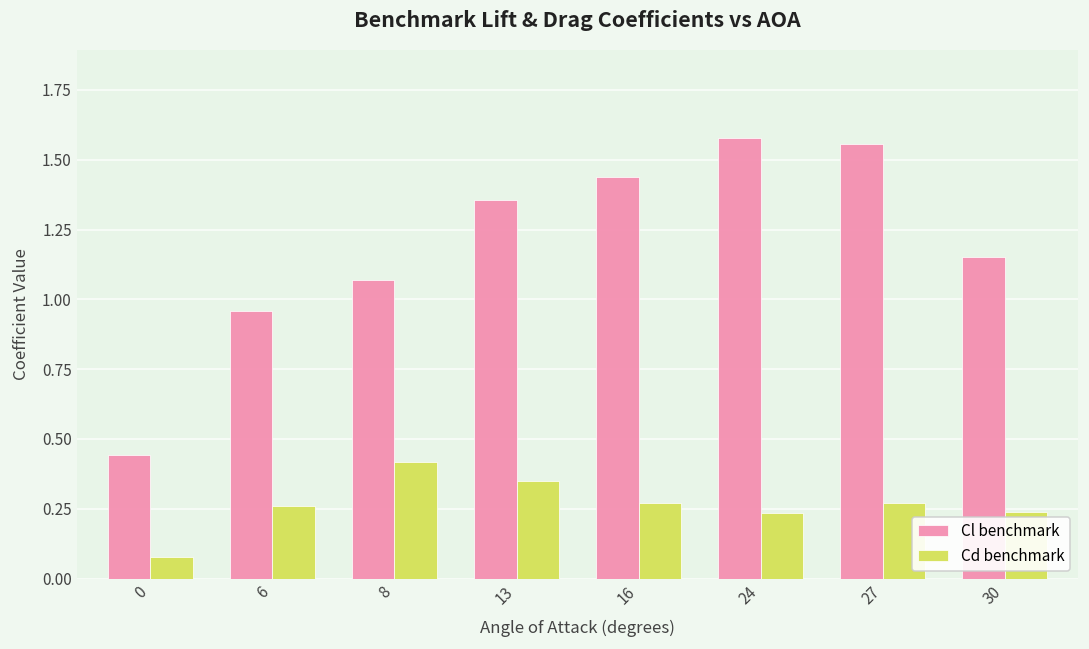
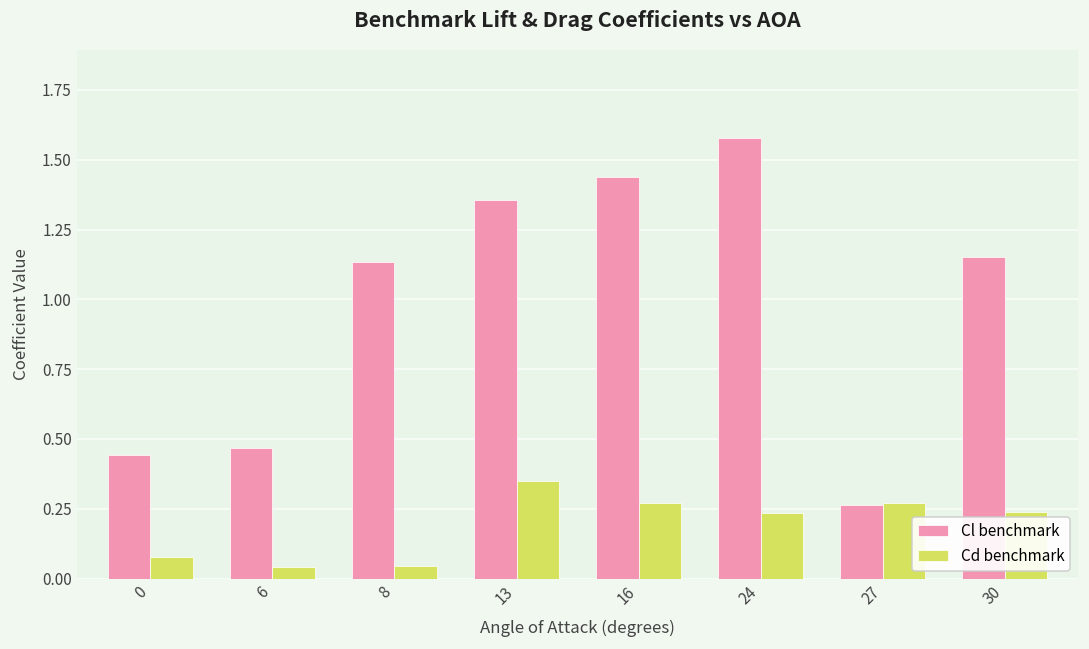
Cl benchmark, 6: 0.96 -> 0.47
Cd benchmark, 6: 0.26 -> 0.04
Cl benchmark, 8: 1.07 -> 1.13
Cd benchmark, 8: 0.42 -> 0.05
Cl benchmark, 27: 1.56 -> 0.26
